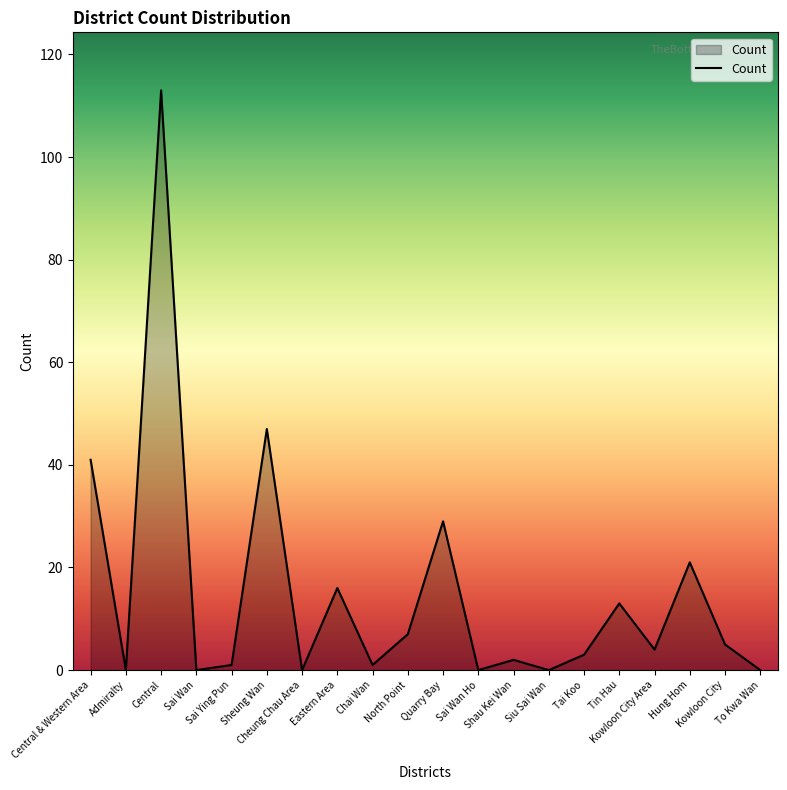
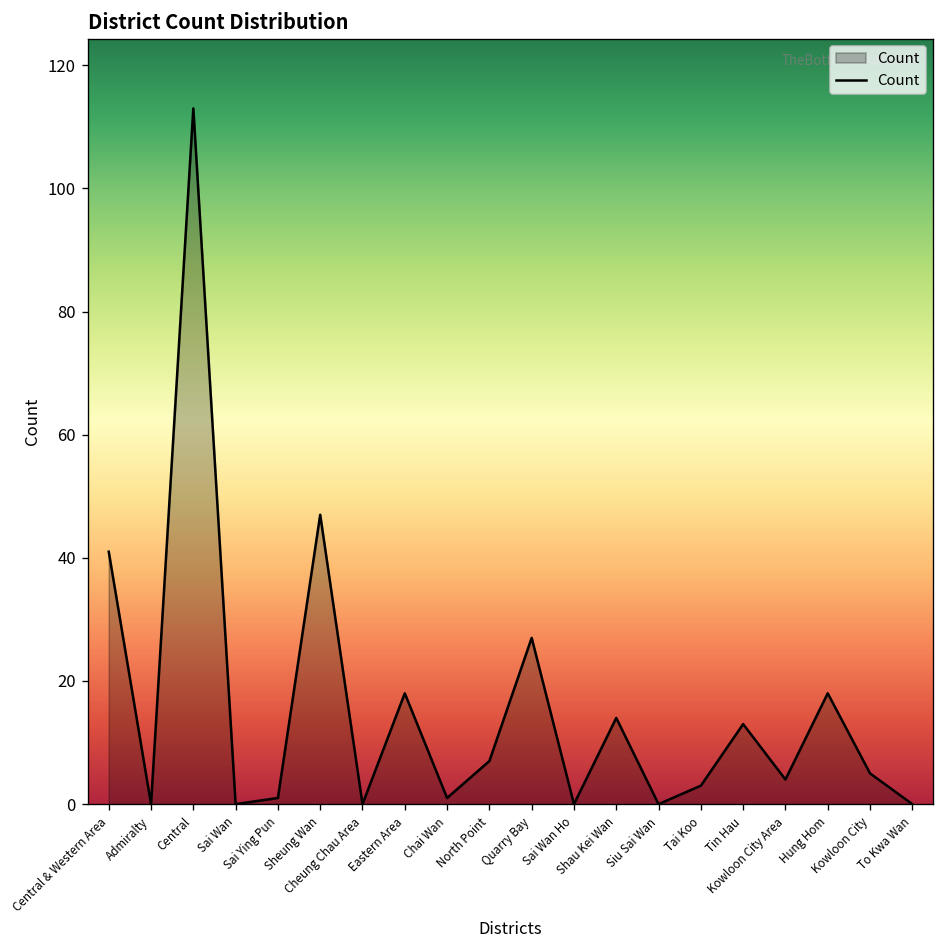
Eastern Area: 16 -> 18
Quarry Bay: 29 -> 27
Shau Kei Wan: 2 -> 14
Hung Hom: 21 -> 18
